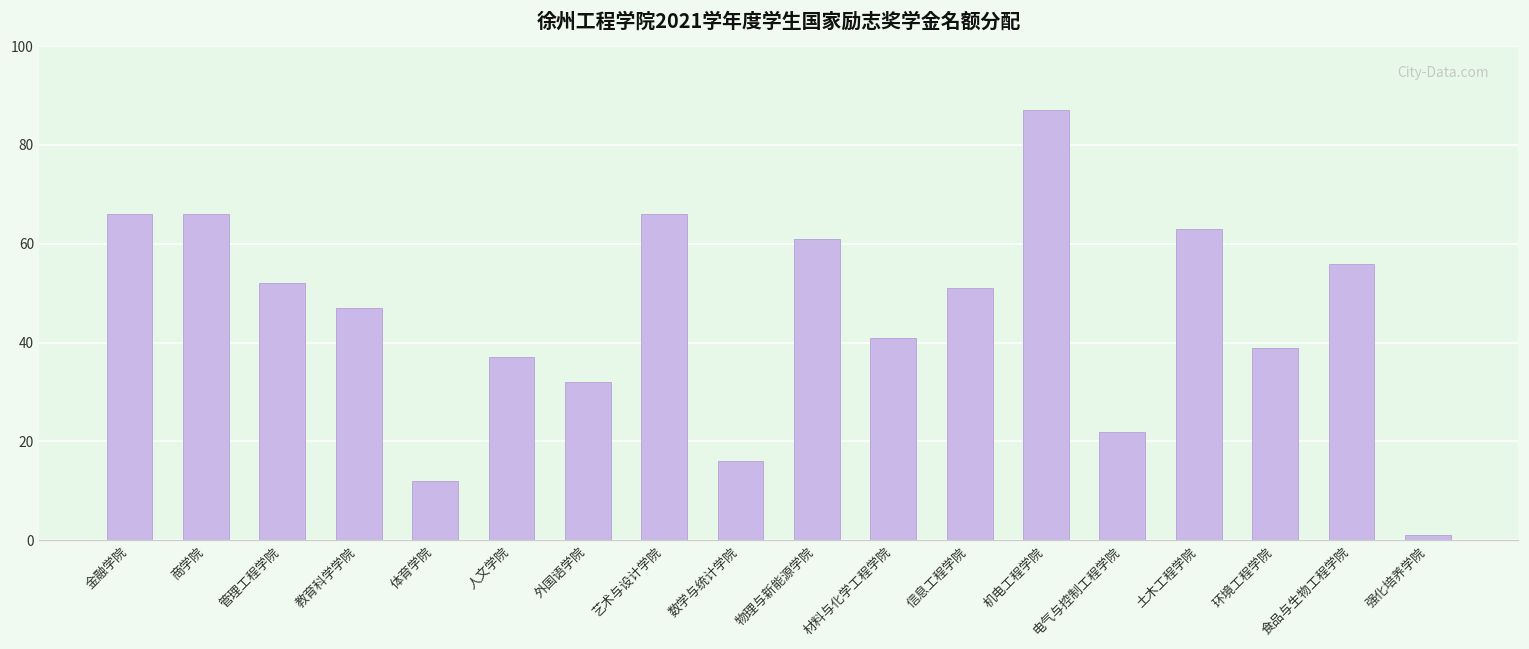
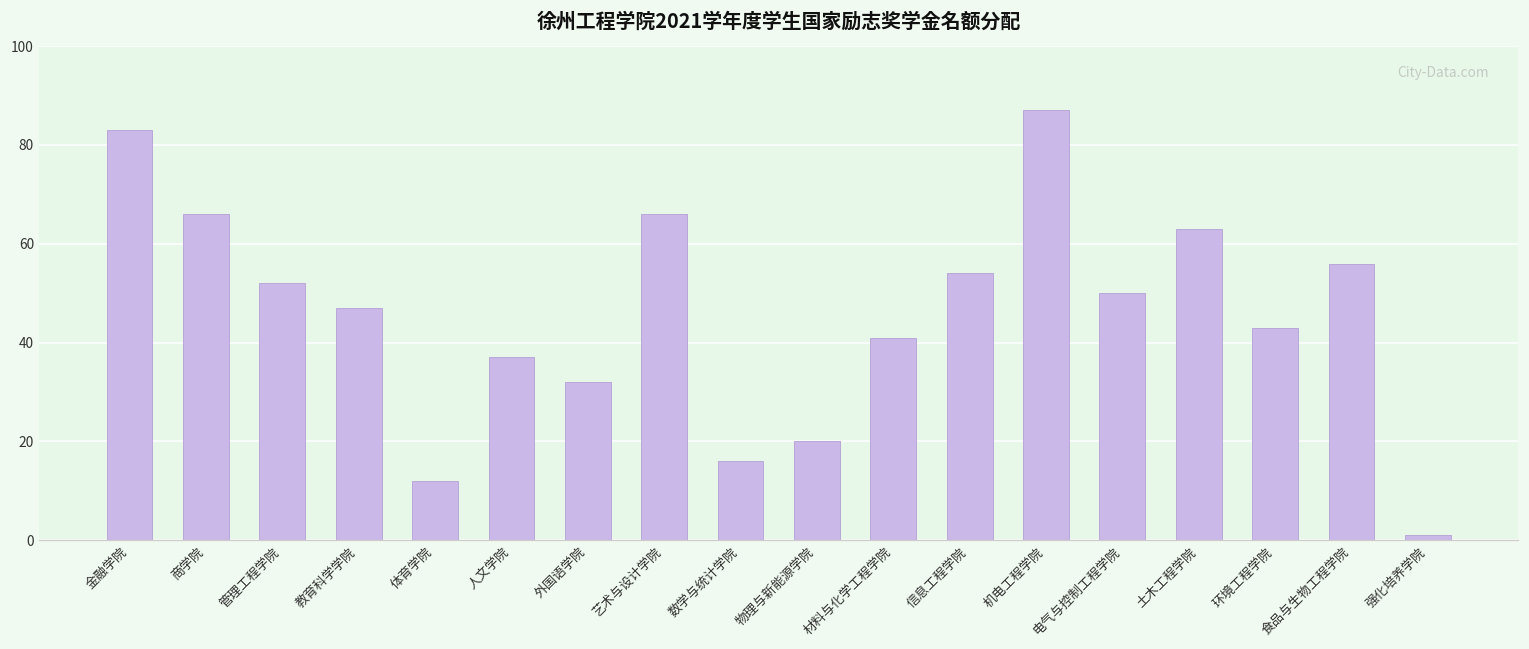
金融学院: 66 -> 83
物理与新能源学院: 61 -> 20
信息工程学院: 51 -> 54
电气与控制工程学院: 22 -> 50
环境工程学院: 39 -> 43
